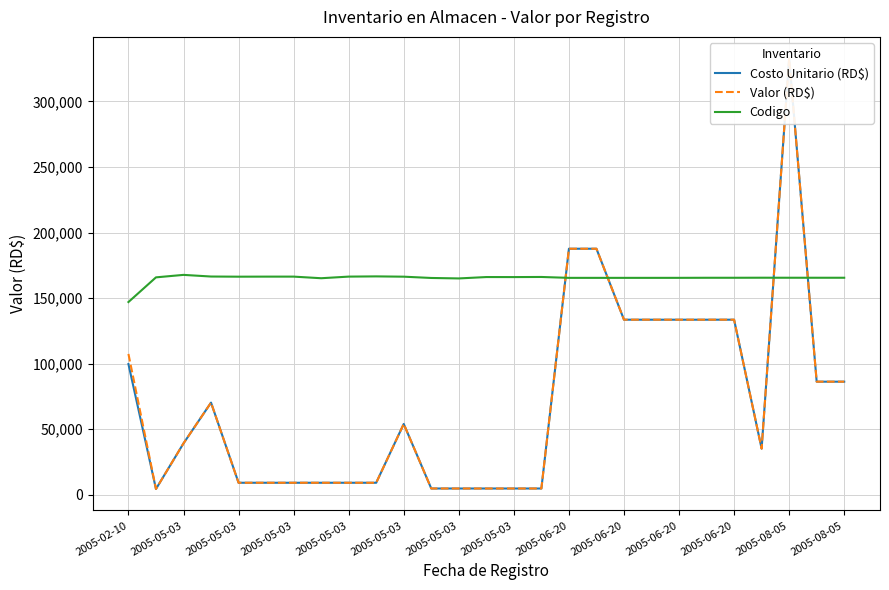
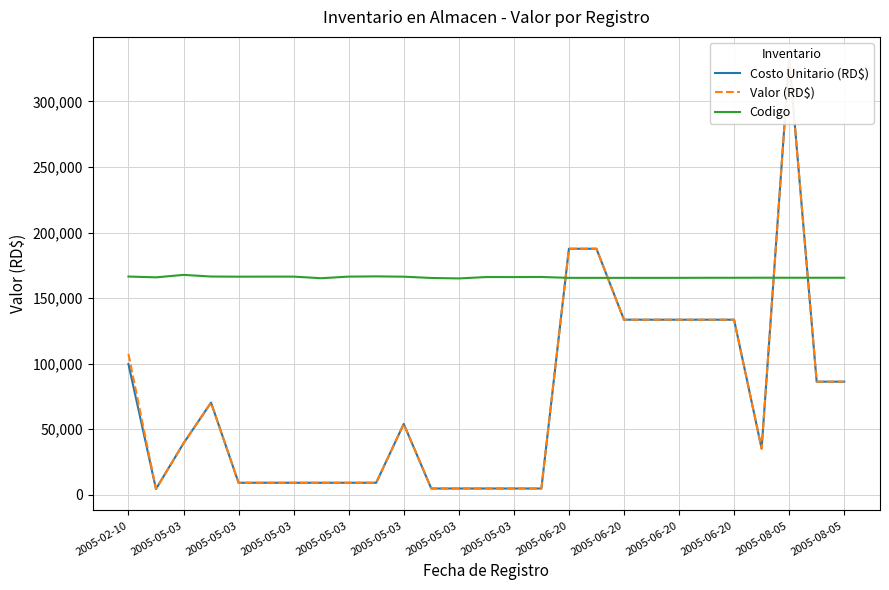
Codigo, 2005-02-10: 147,000 -> 166,000
